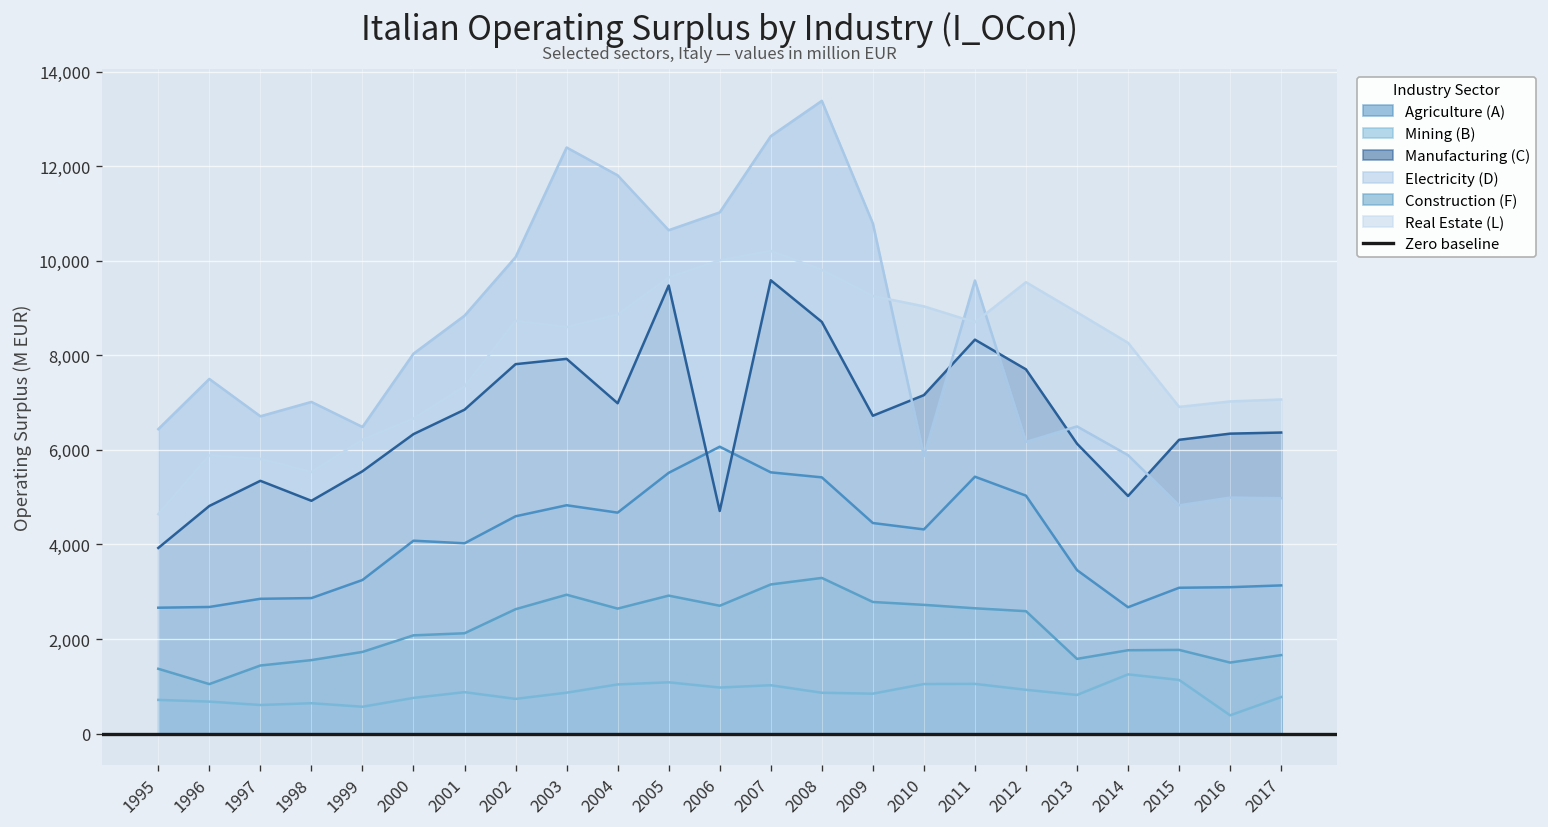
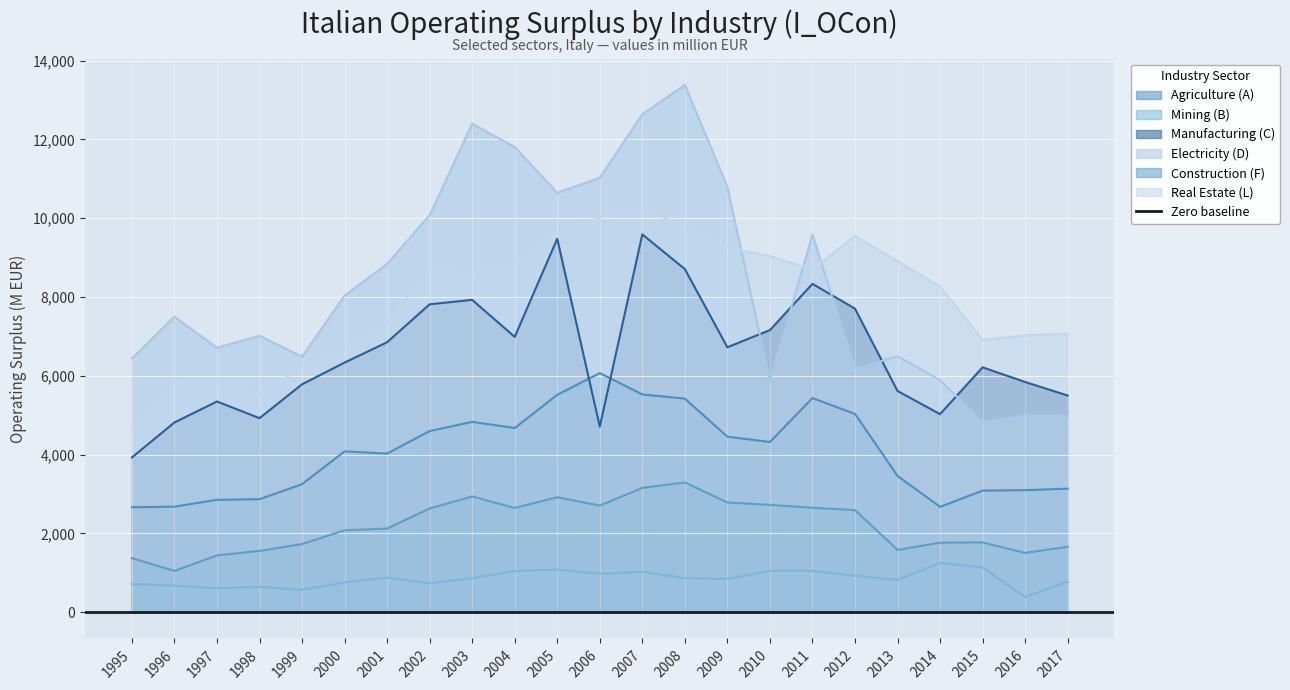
Manufacturing (C), 1999: 5,500 -> 5,800
Manufacturing (C), 2013: 6,100 -> 5,600
Manufacturing (C), 2016: 6,300 -> 5,800
Manufacturing (C), 2017: 6,400 -> 5,500
